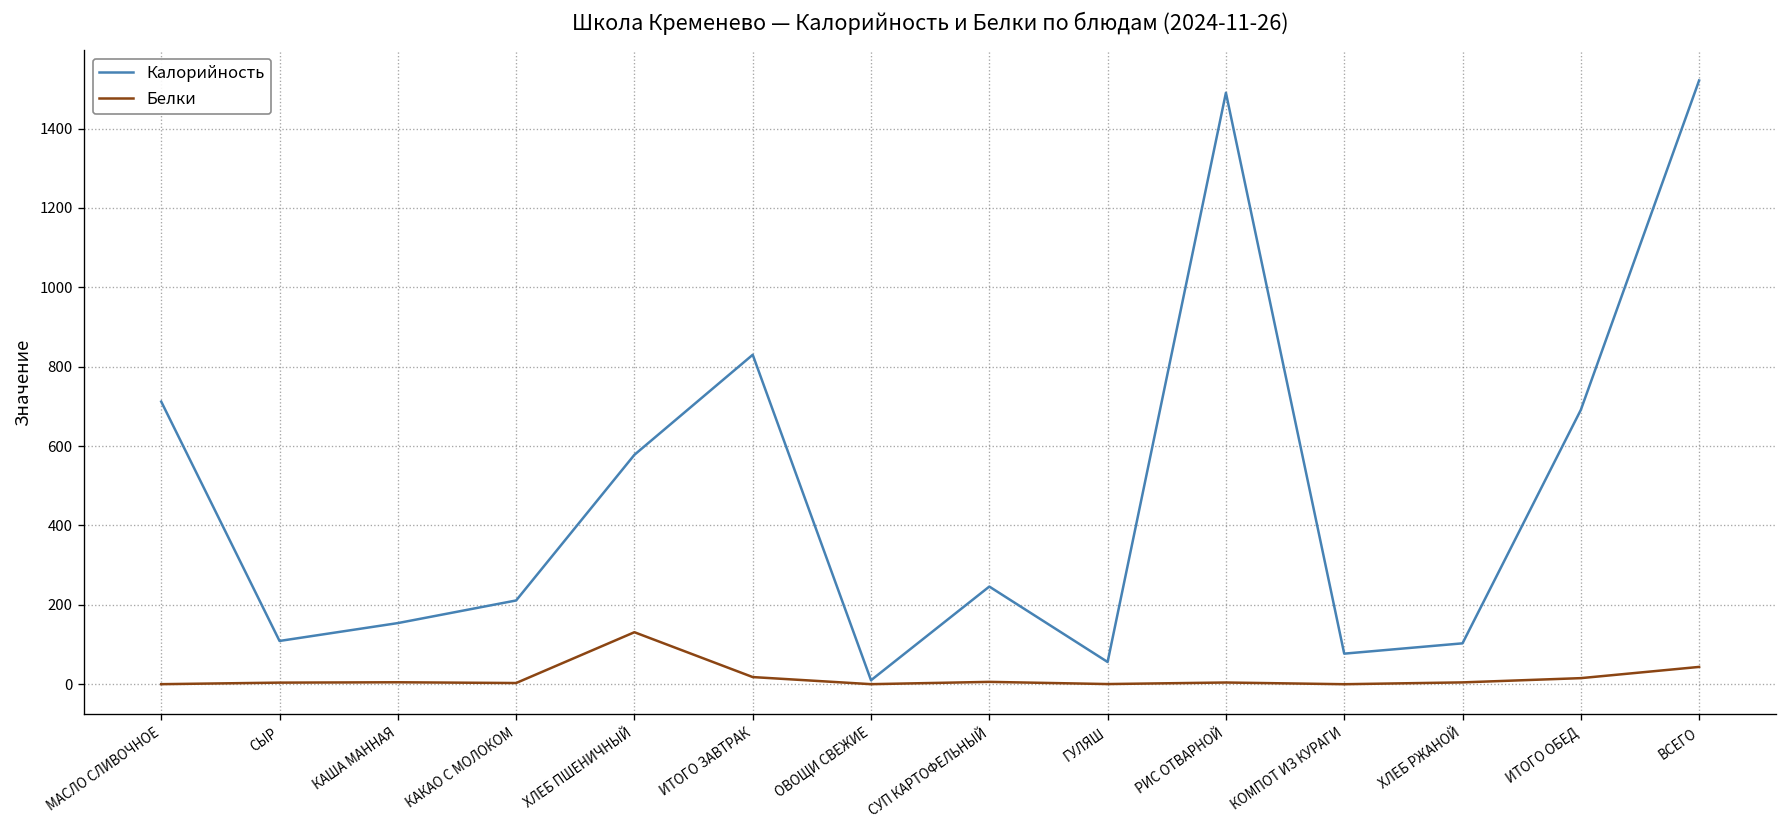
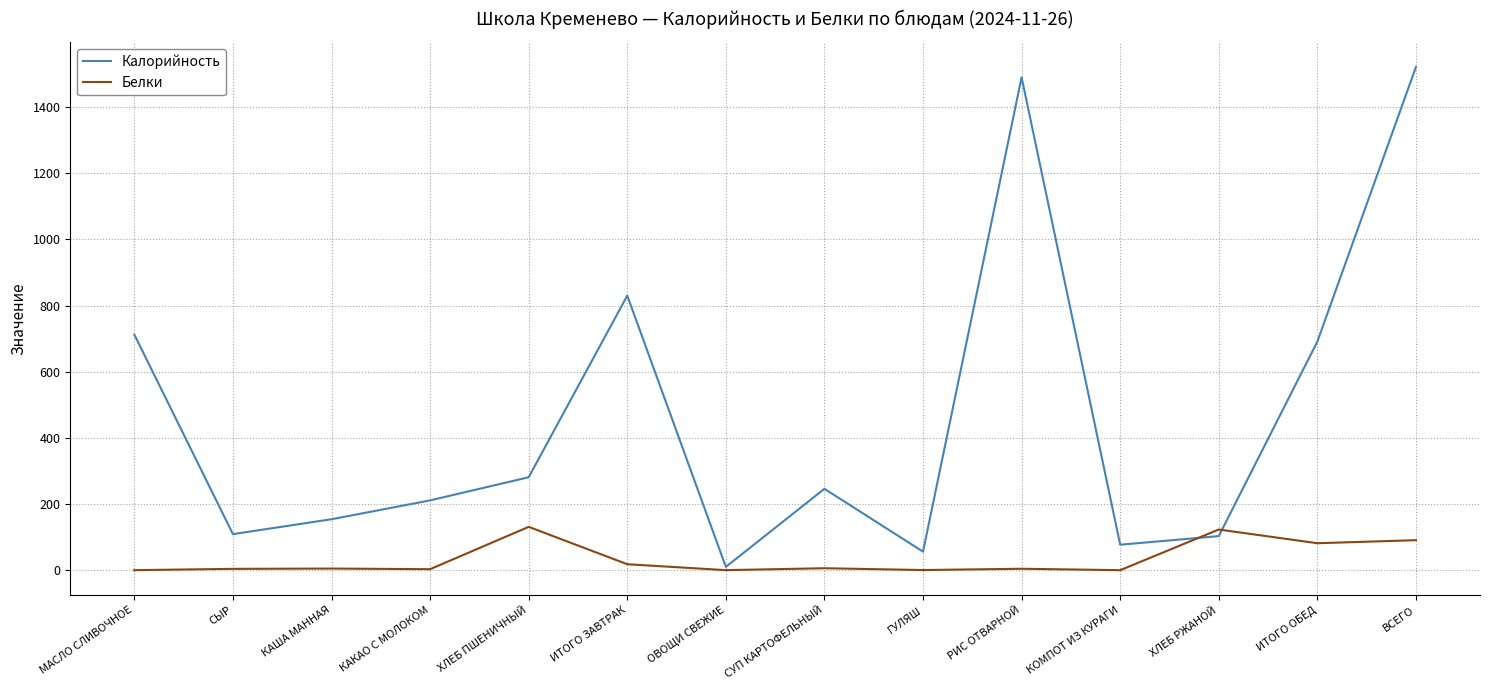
Калорийность, ХЛЕБ ПШЕНИЧНЫЙ: 580 -> 280
Белки, ХЛЕБ РЖАНОЙ: 0 -> 120
Белки, ИТОГО ОБЕД: 20 -> 80
Белки, ВСЕГО: 40 -> 90
